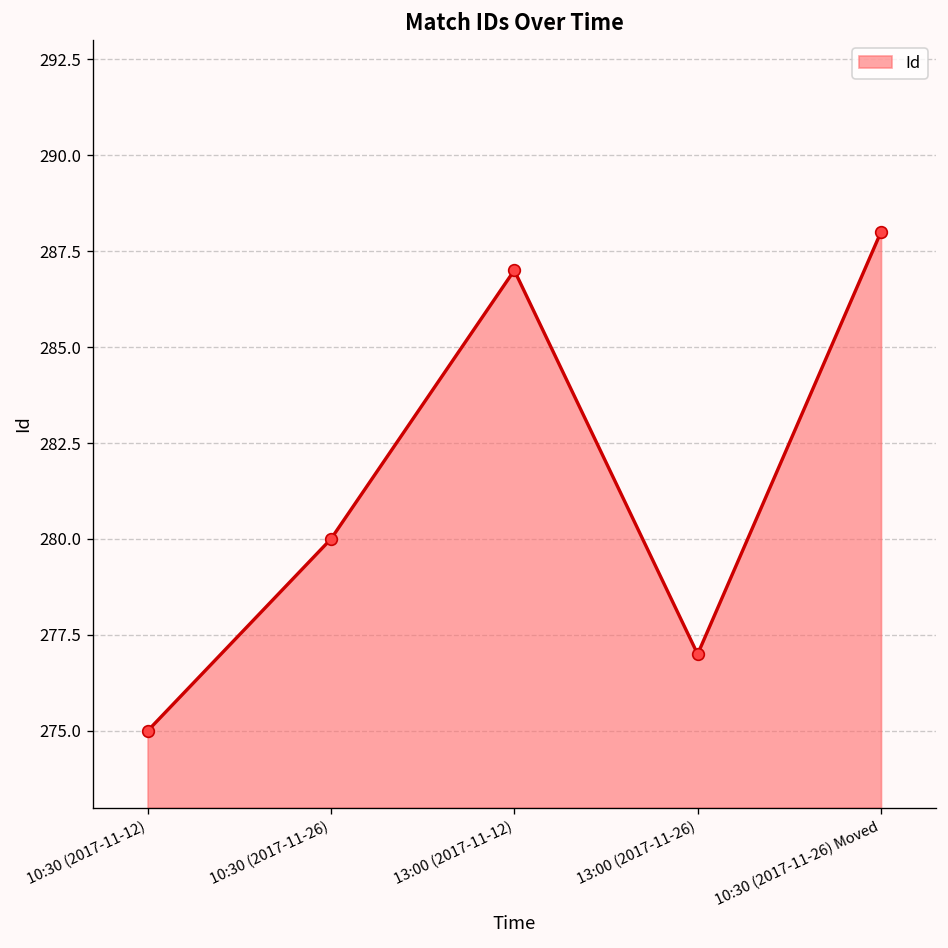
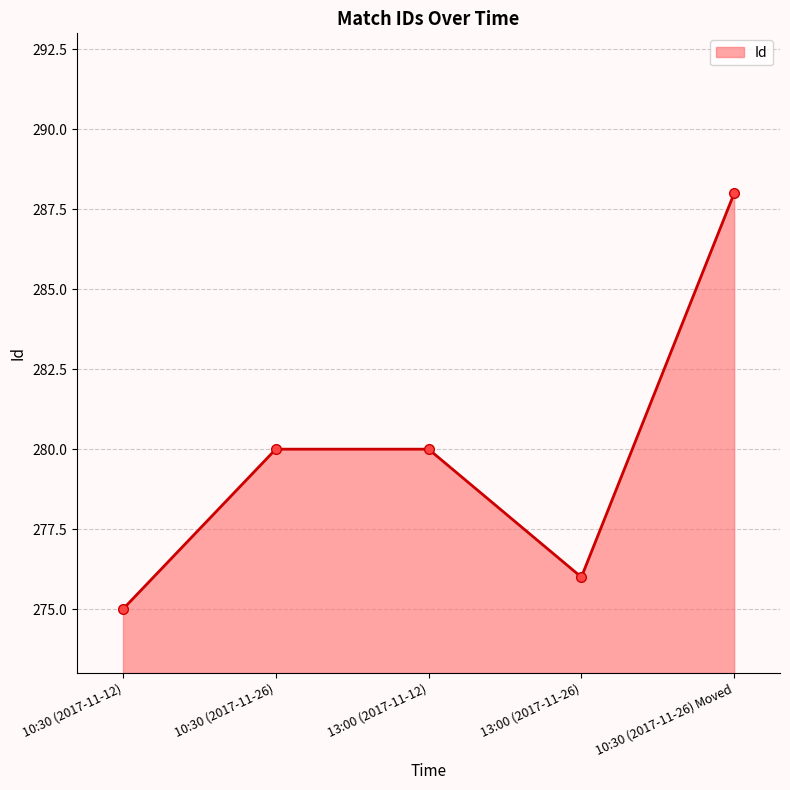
13:00 (2017-11-12): 287 -> 280
13:00 (2017-11-26): 277 -> 276
